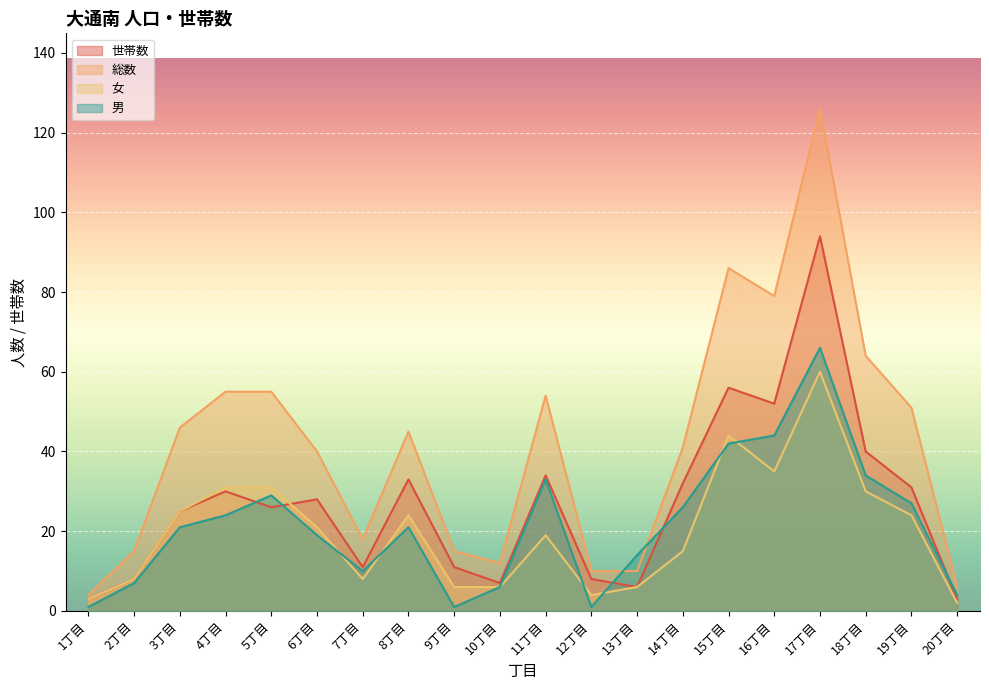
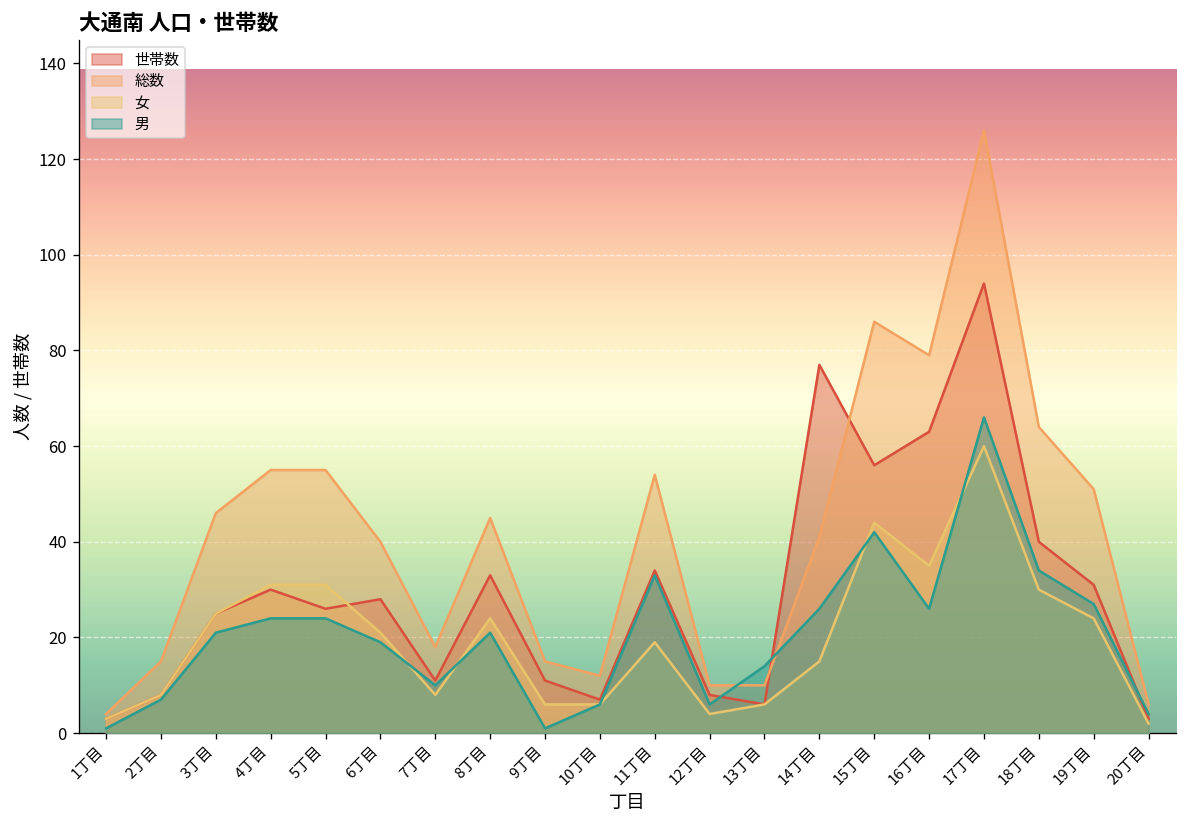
男, 5丁目: 29 -> 24
男, 12丁目: 1 -> 6
世帯数, 14丁目: 32 -> 77
世帯数, 16丁目: 52 -> 63
男, 16丁目: 44 -> 26
